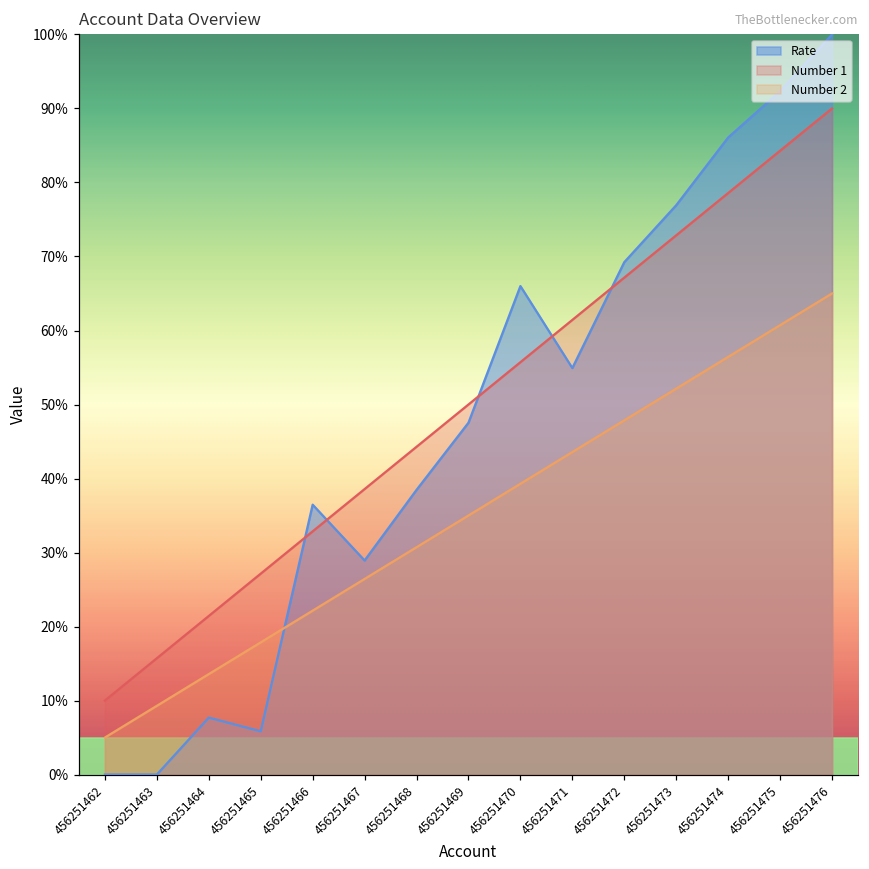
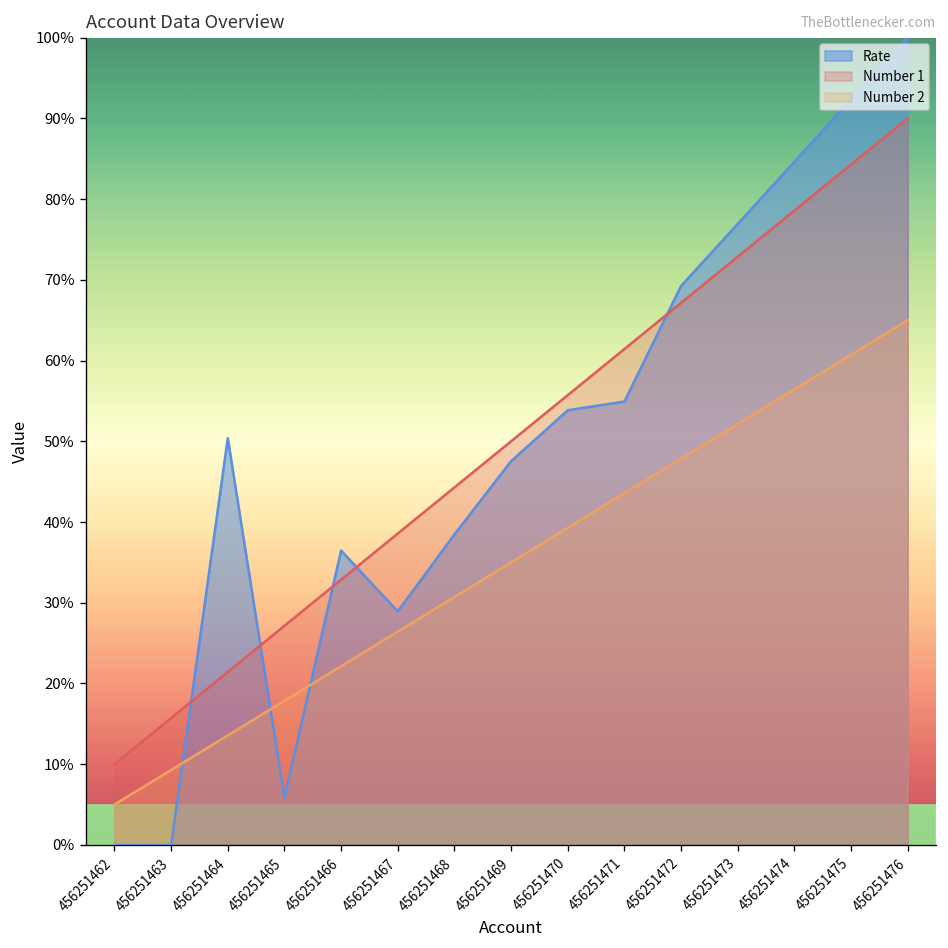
Rate, 456251464: 8% -> 50%
Rate, 456251470: 66% -> 54%
Rate, 456251474: 86% -> 85%
